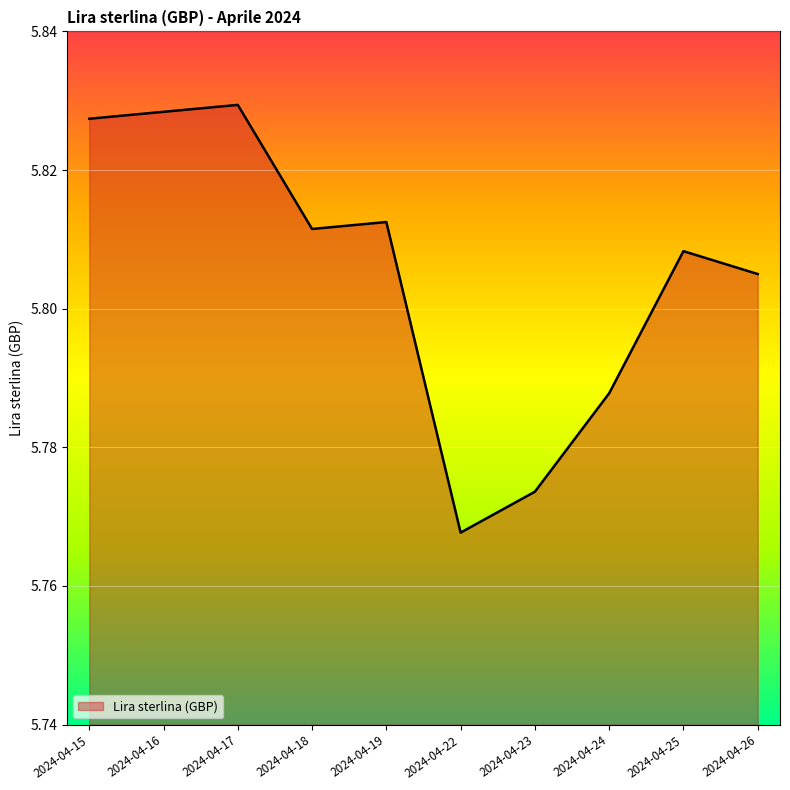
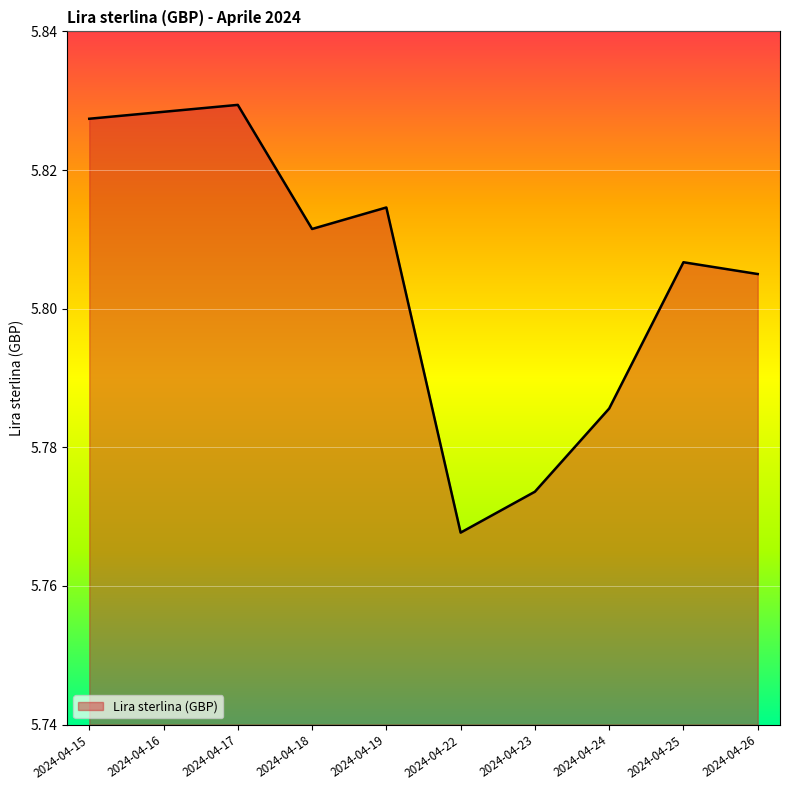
2024-04-19: 5.813 -> 5.815
2024-04-24: 5.788 -> 5.786
2024-04-25: 5.808 -> 5.807
